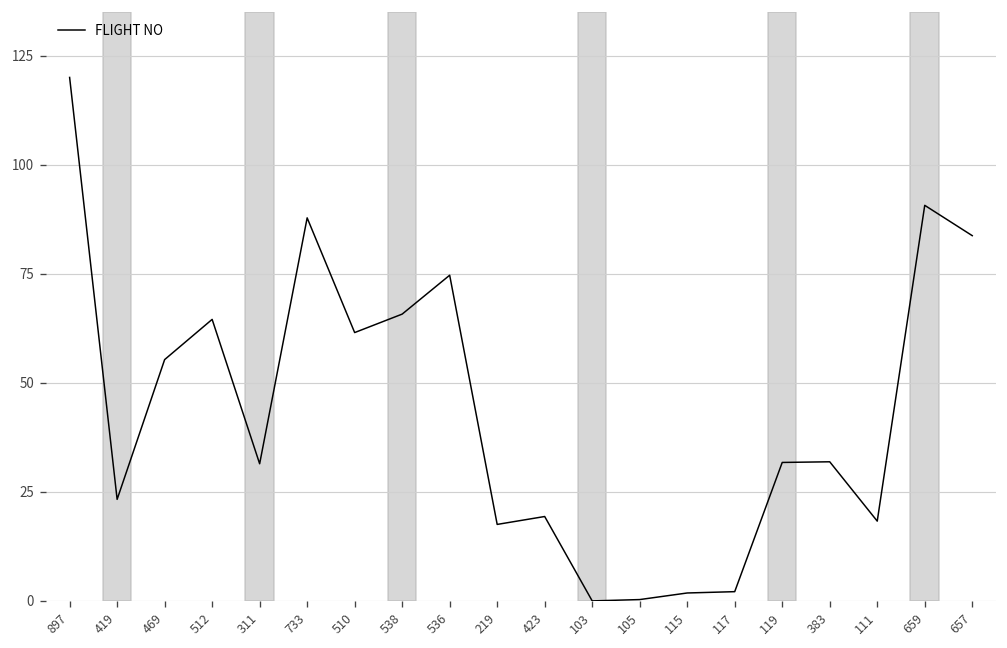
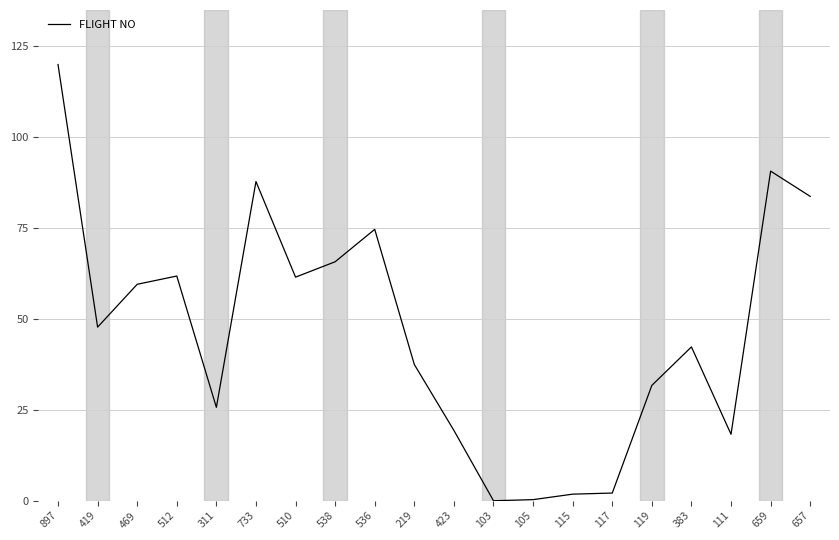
419: 23 -> 48
469: 55 -> 60
512: 65 -> 62
311: 31 -> 26
219: 18 -> 37
383: 32 -> 42
